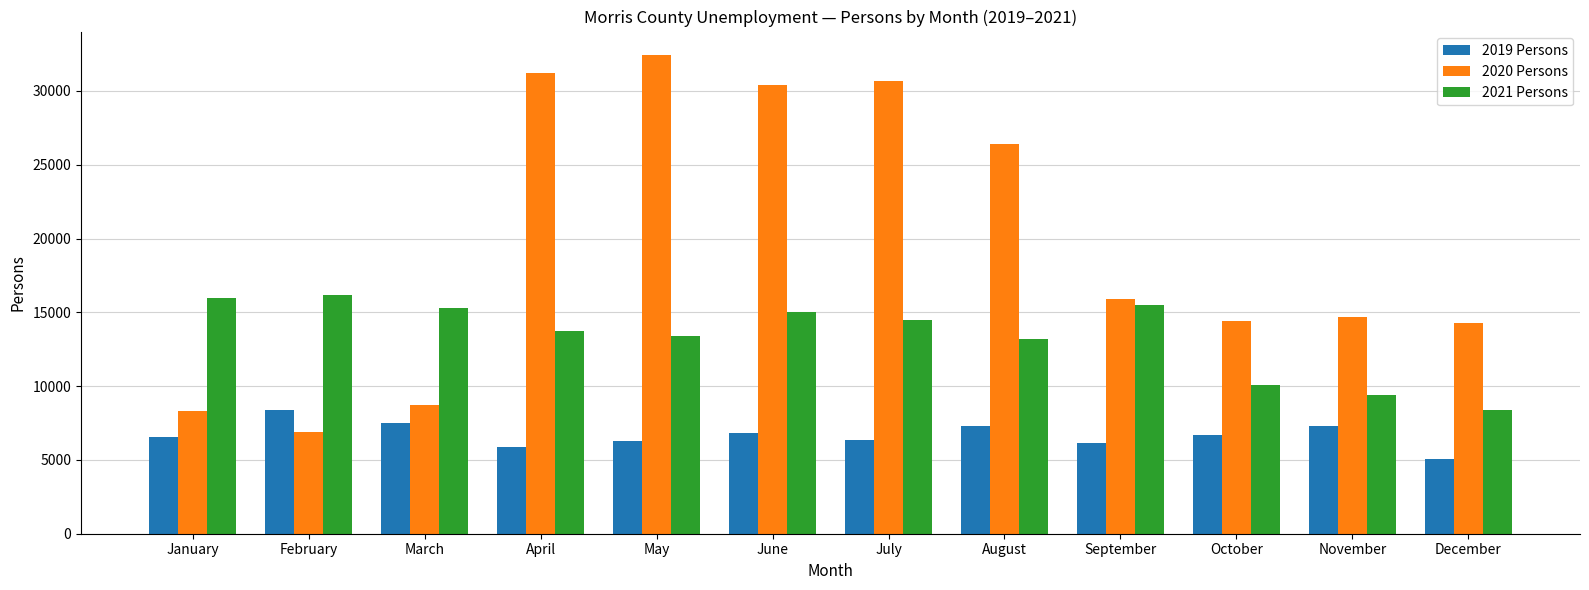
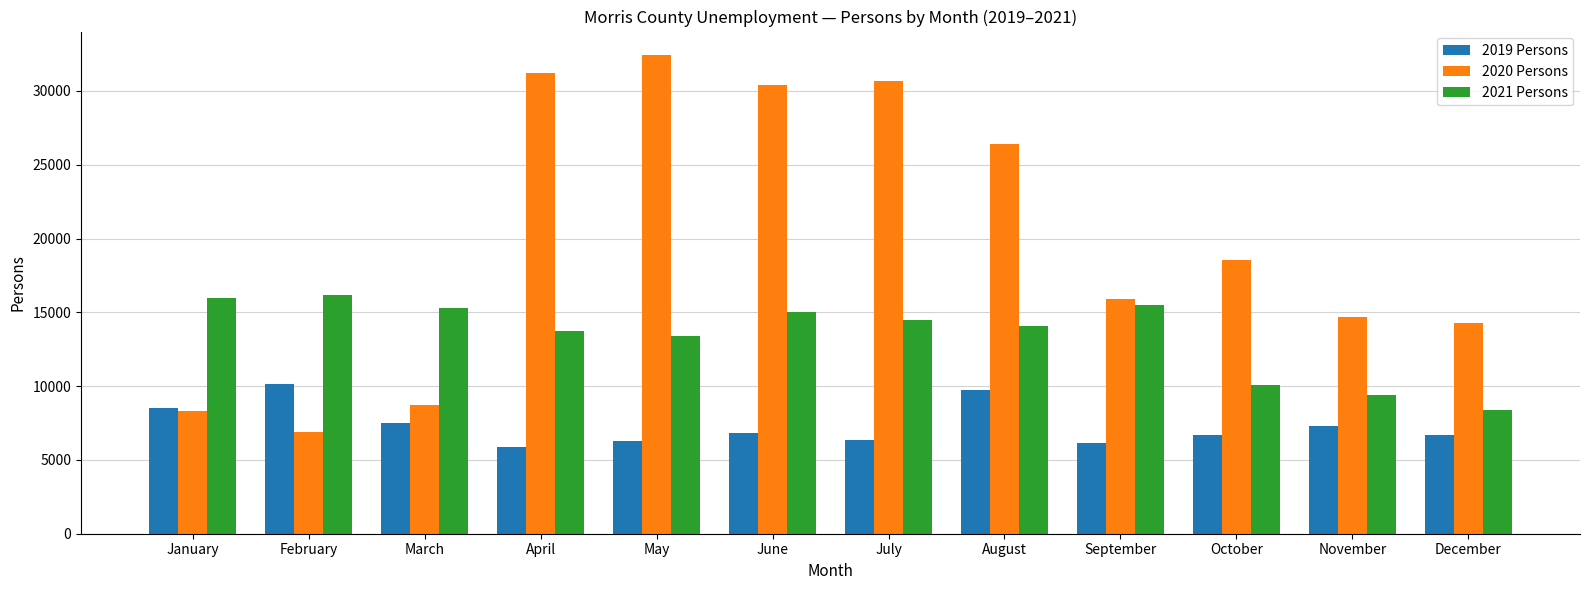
2019 Persons, January: 6600 -> 8500
2019 Persons, February: 8400 -> 10100
2019 Persons, August: 7300 -> 9700
2021 Persons, August: 13200 -> 14100
2020 Persons, October: 14400 -> 18600
2019 Persons, December: 5100 -> 6700
